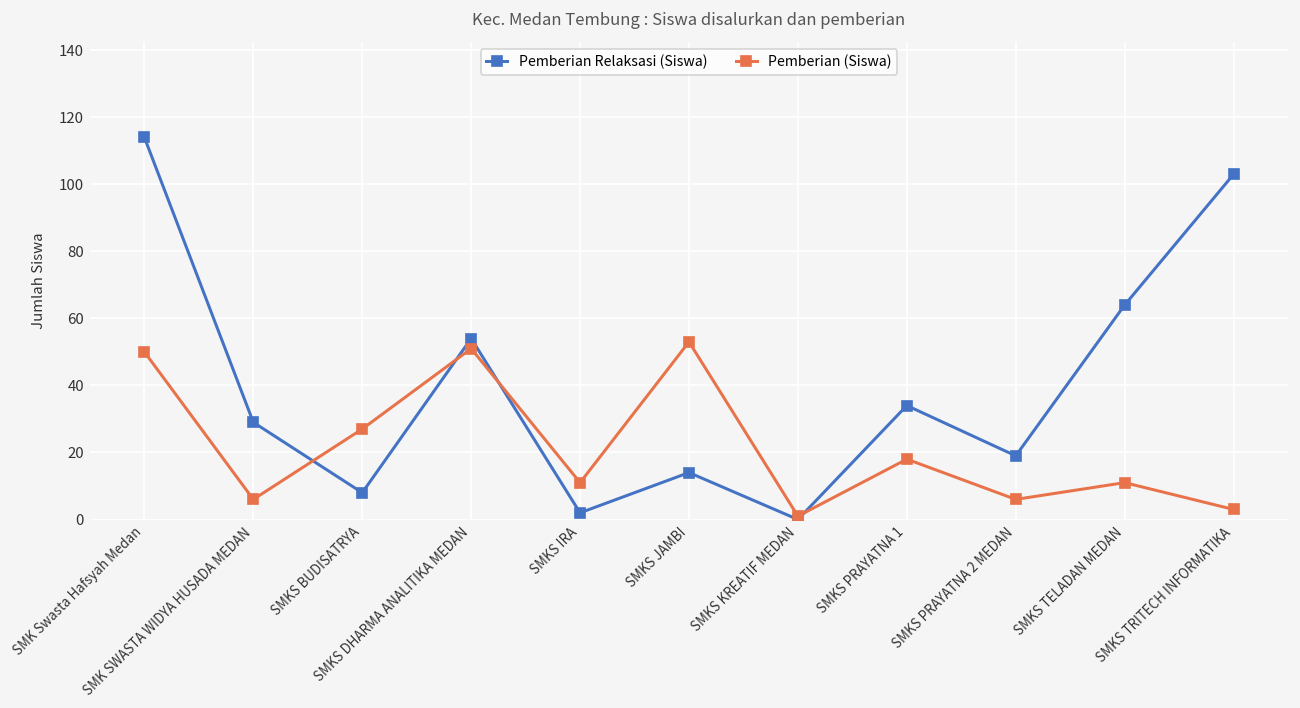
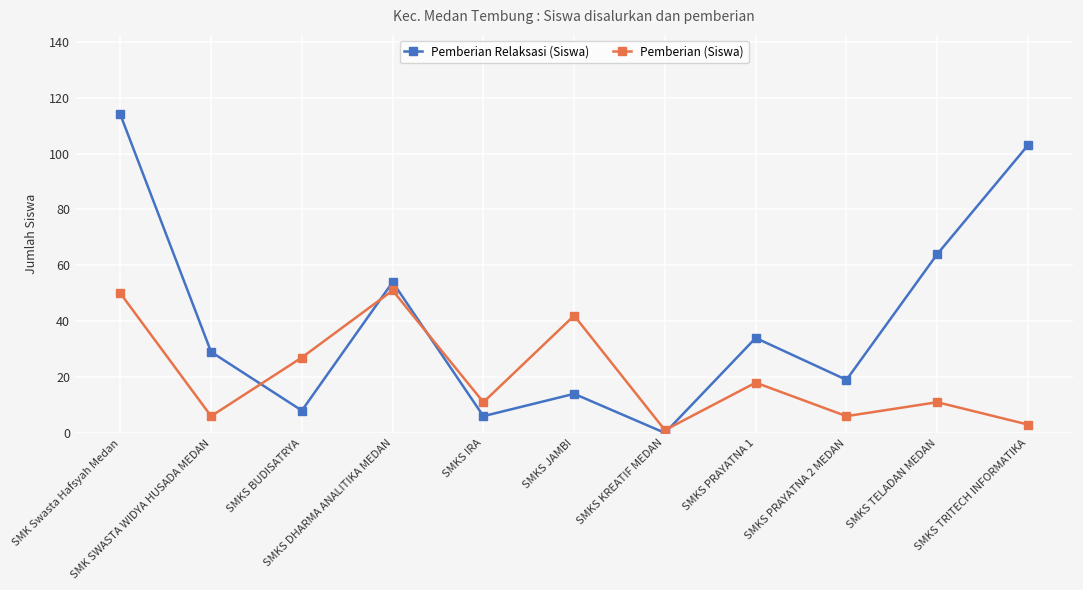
Pemberian Relaksasi (Siswa), SMKS IRA: 2 -> 6
Pemberian (Siswa), SMKS JAMBI: 53 -> 42
